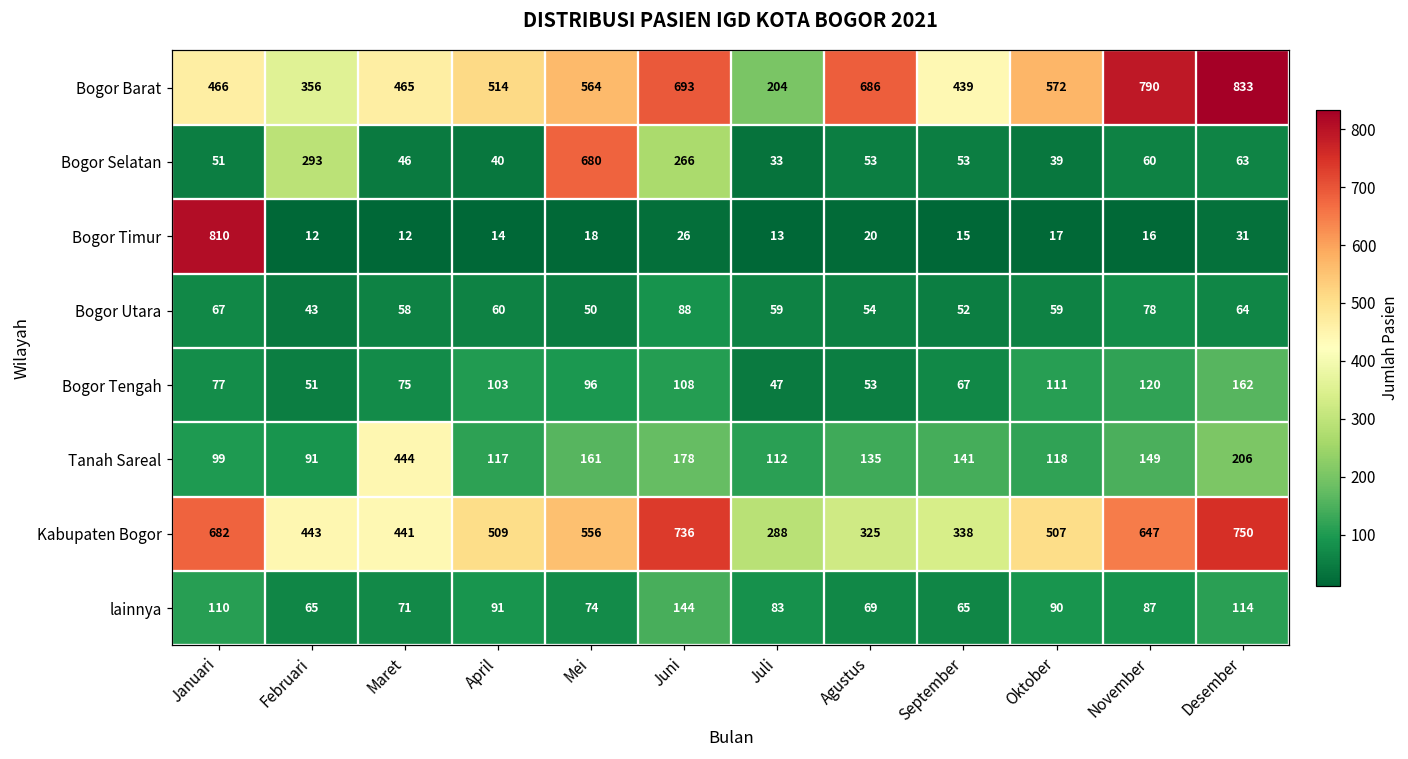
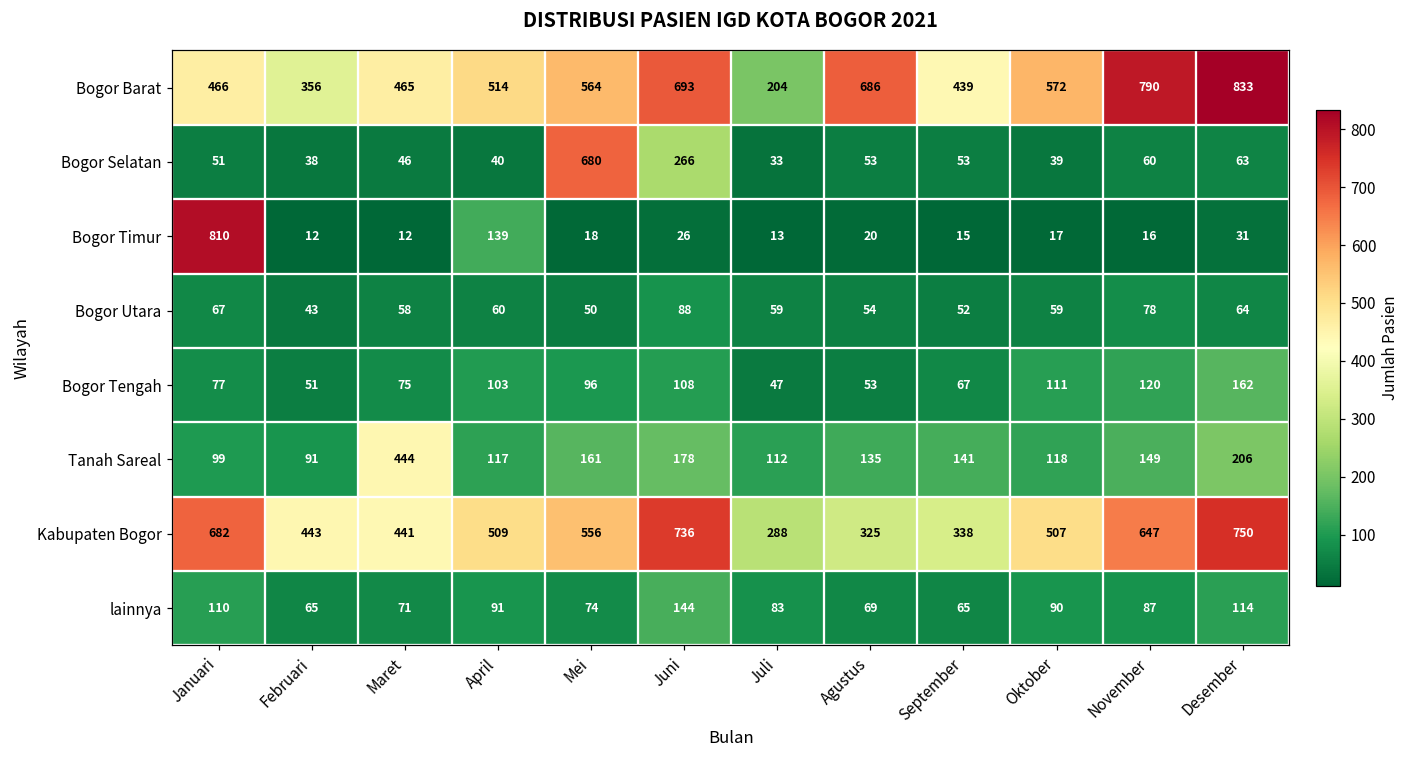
Bogor Selatan, Februari: 293 -> 38
Bogor Timur, April: 14 -> 139
